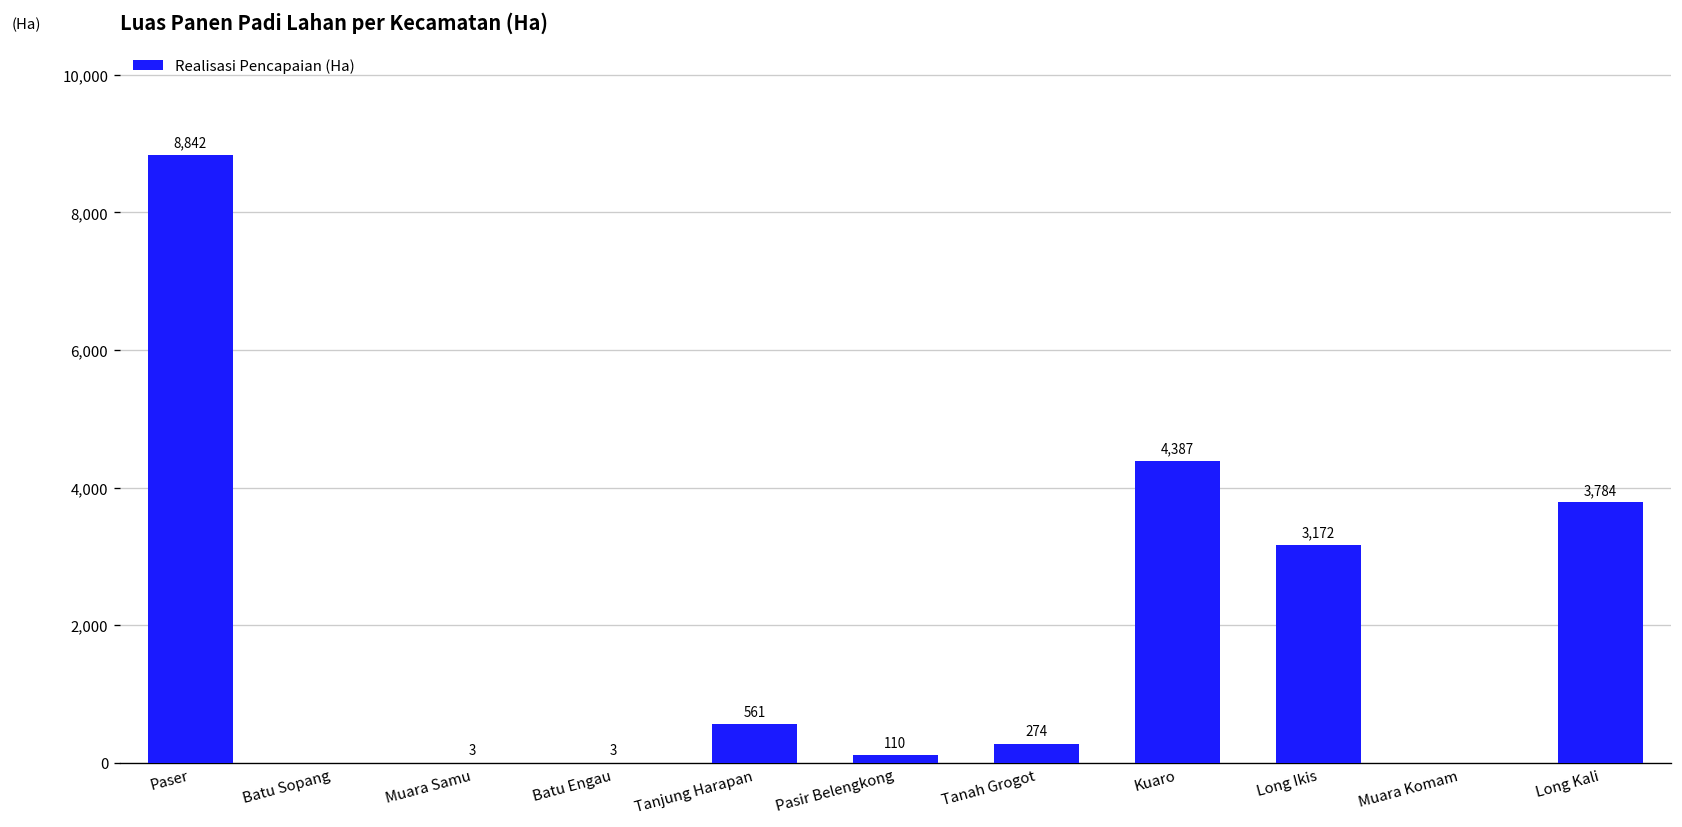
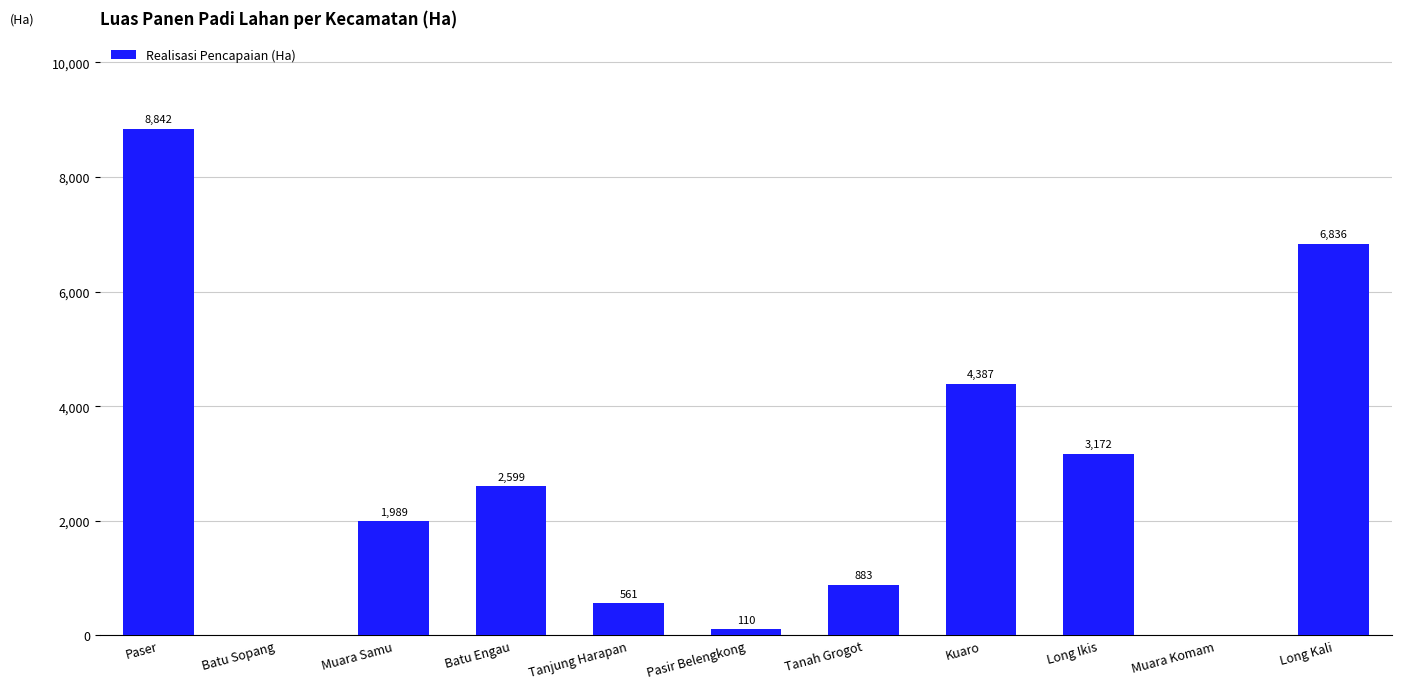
Muara Samu: 3 -> 1,989
Batu Engau: 3 -> 2,599
Tanah Grogot: 274 -> 883
Long Kali: 3,784 -> 6,836
